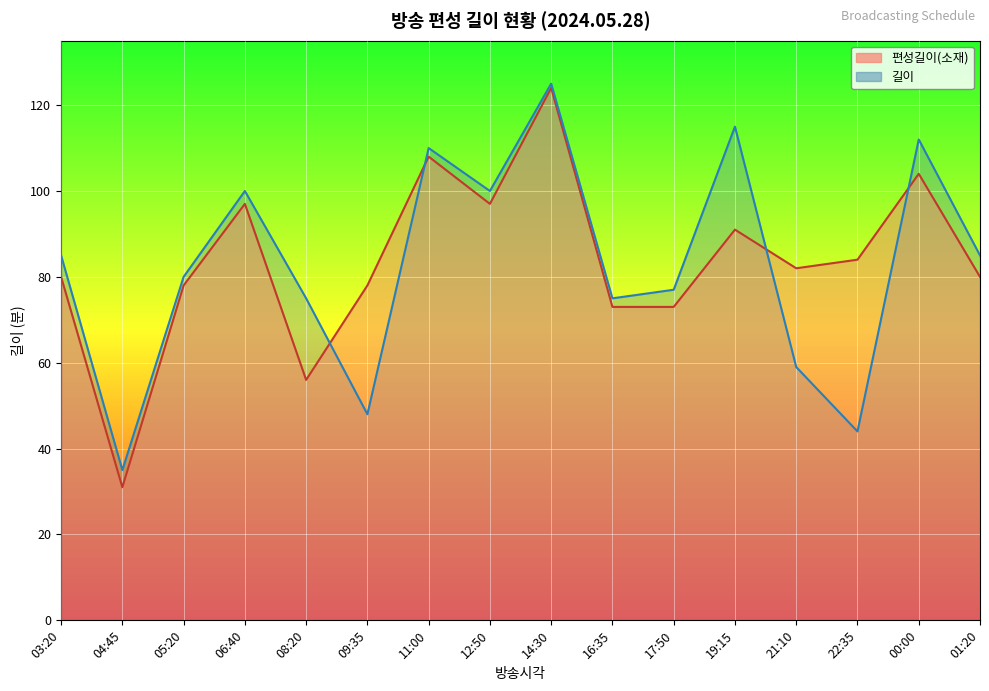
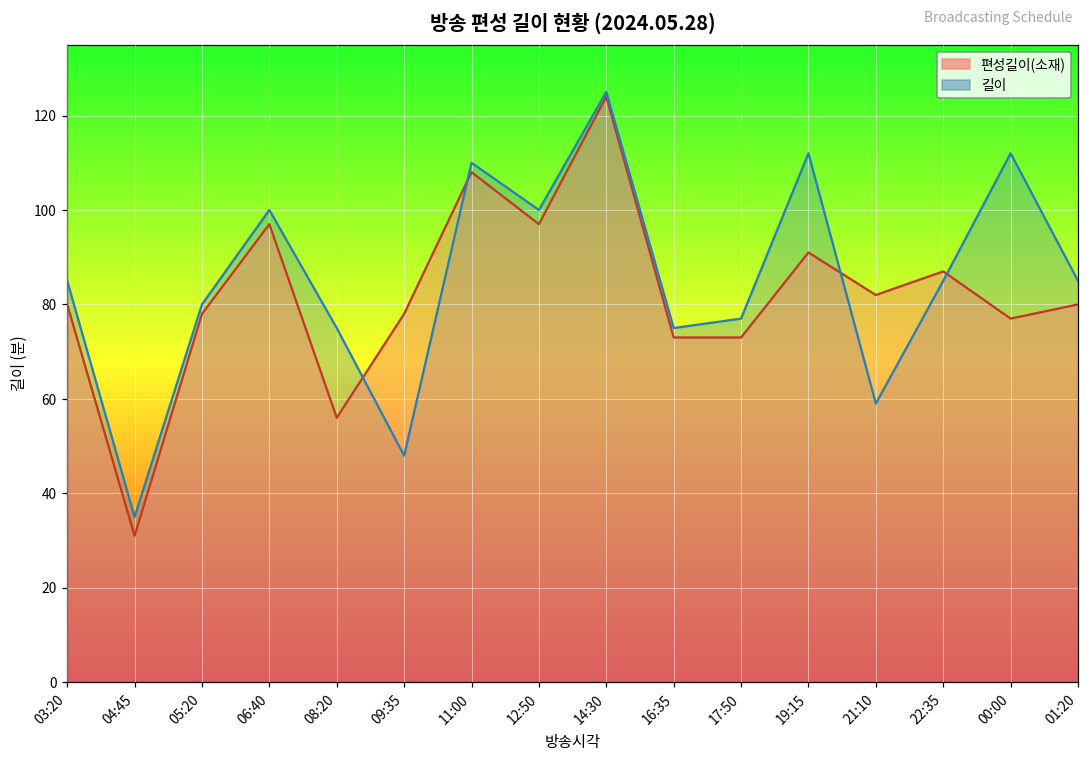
길이, 19:15: 115 -> 112
편성길이(소재), 22:35: 84 -> 87
길이, 22:35: 44 -> 85
편성길이(소재), 00:00: 104 -> 77
